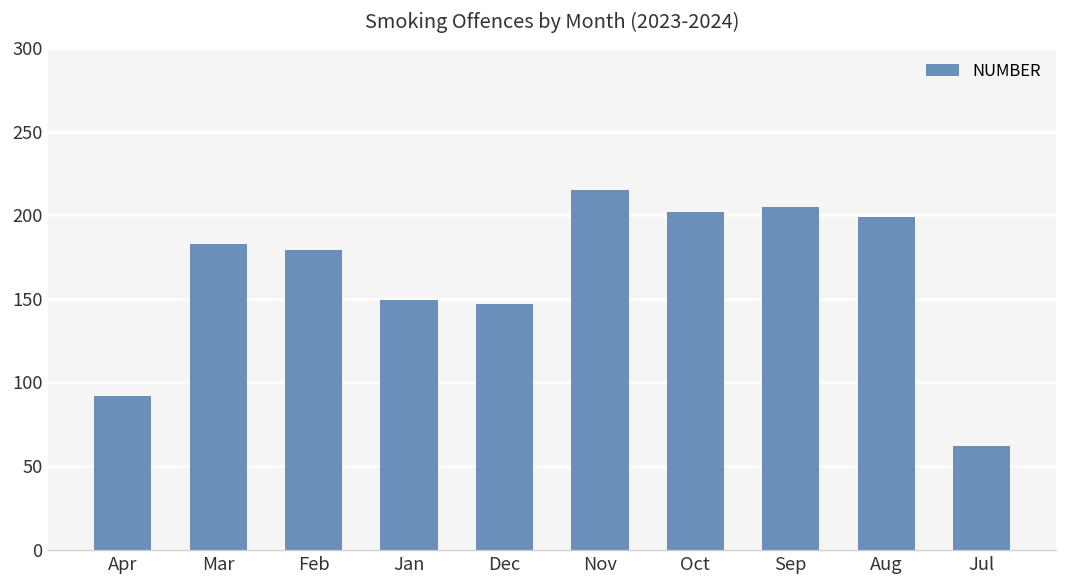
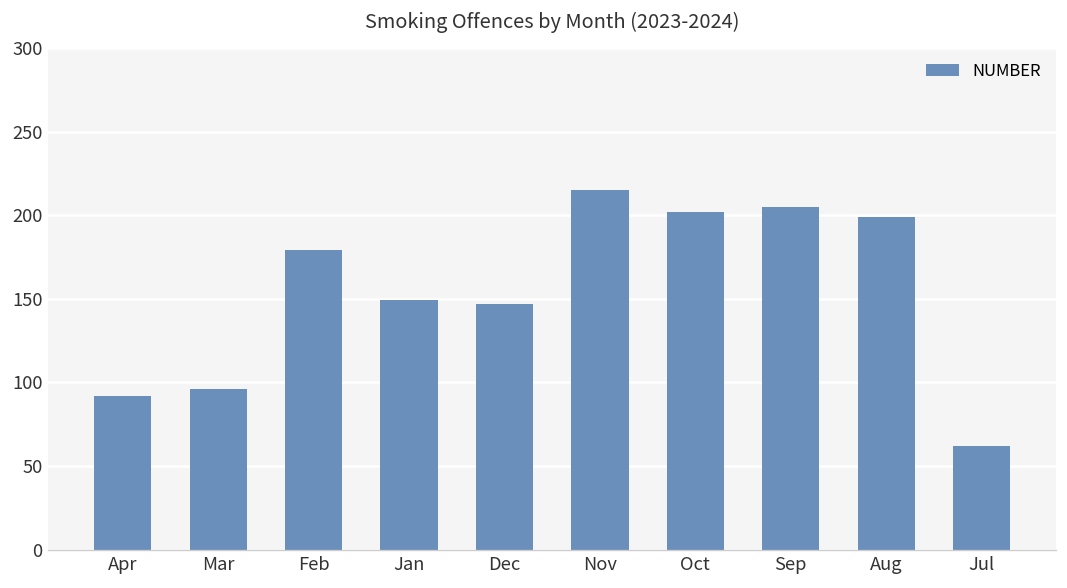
Mar: 183 -> 96
